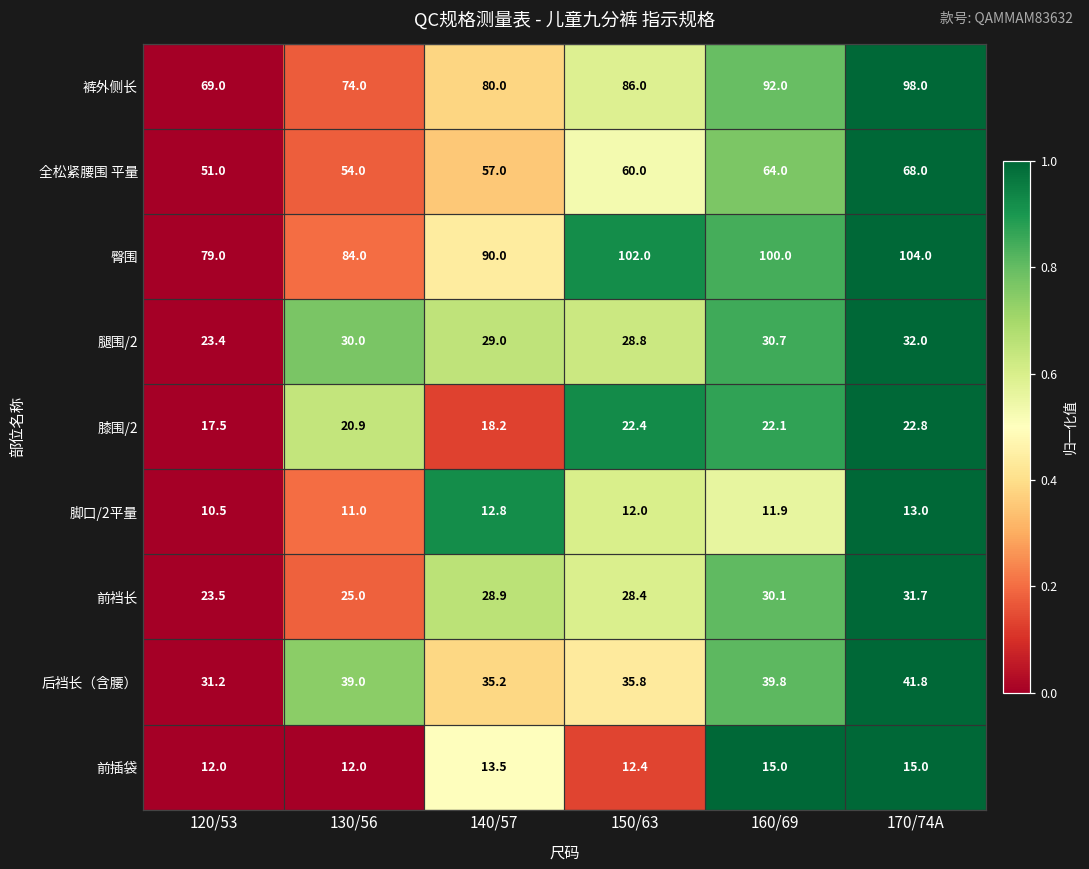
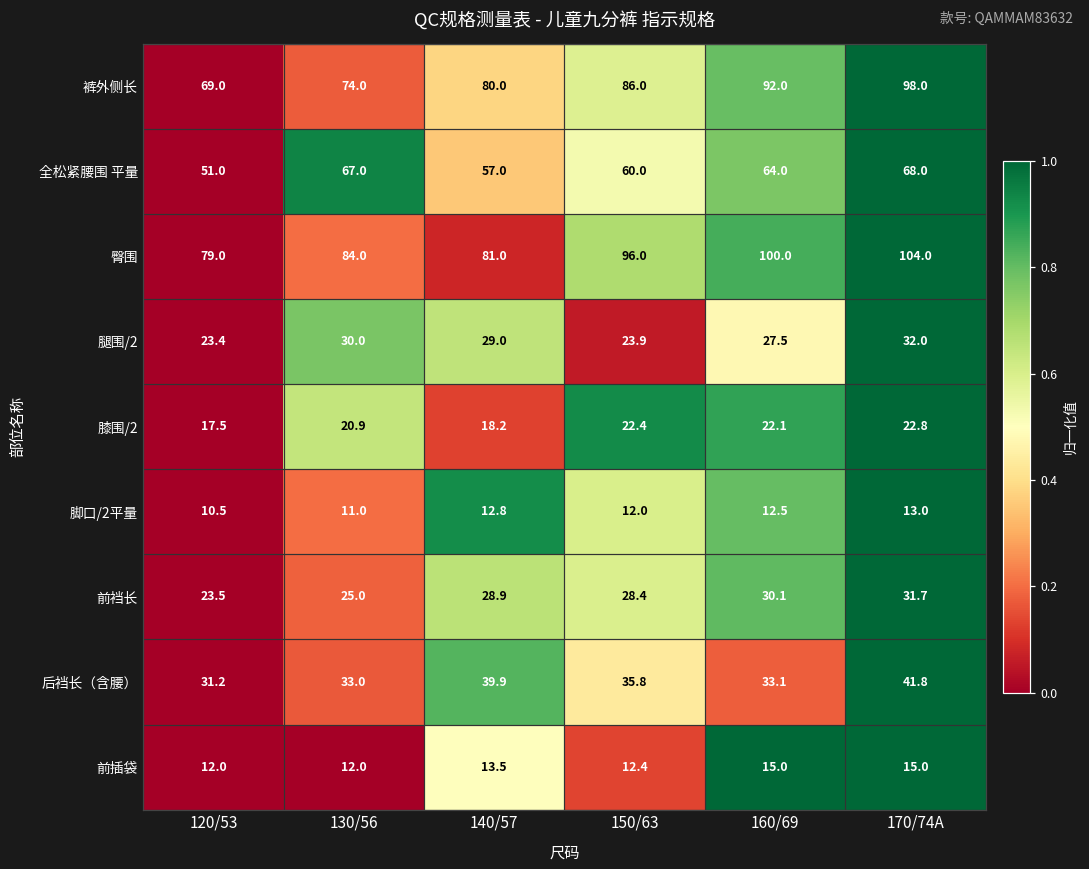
全松紧腰围 平量, 130/56: 54.0 -> 67.0
臀围, 140/57: 90.0 -> 81.0
臀围, 150/63: 102.0 -> 96.0
腿围/2, 150/63: 28.8 -> 23.9
腿围/2, 160/69: 30.7 -> 27.5
脚口/2平量, 160/69: 11.9 -> 12.5
后裆长（含腰）, 130/56: 39.0 -> 33.0
后裆长（含腰）, 140/57: 35.2 -> 39.9
后裆长（含腰）, 160/69: 39.8 -> 33.1
